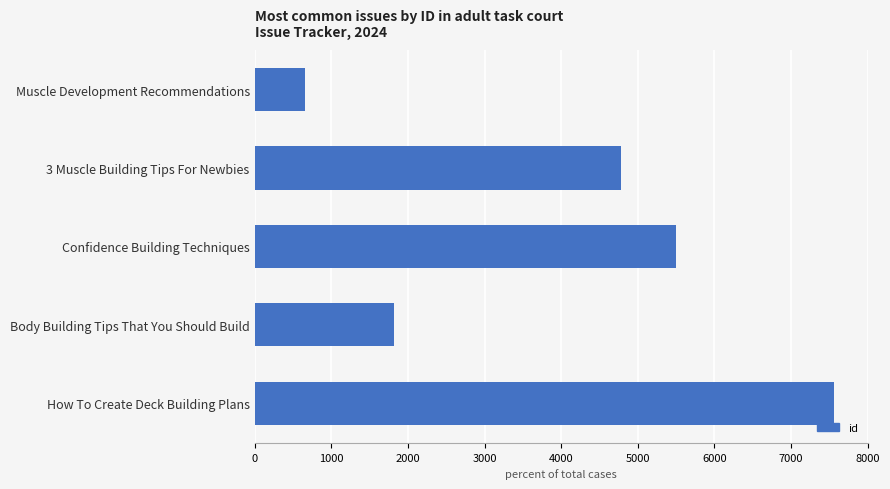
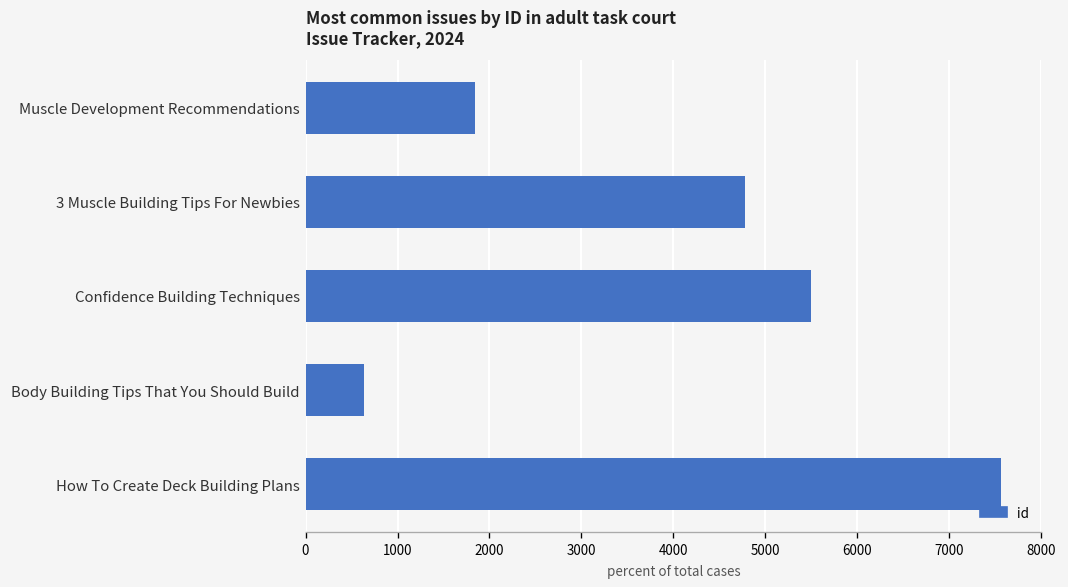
Muscle Development Recommendations: 700 -> 1800
Body Building Tips That You Should Build: 1800 -> 600
